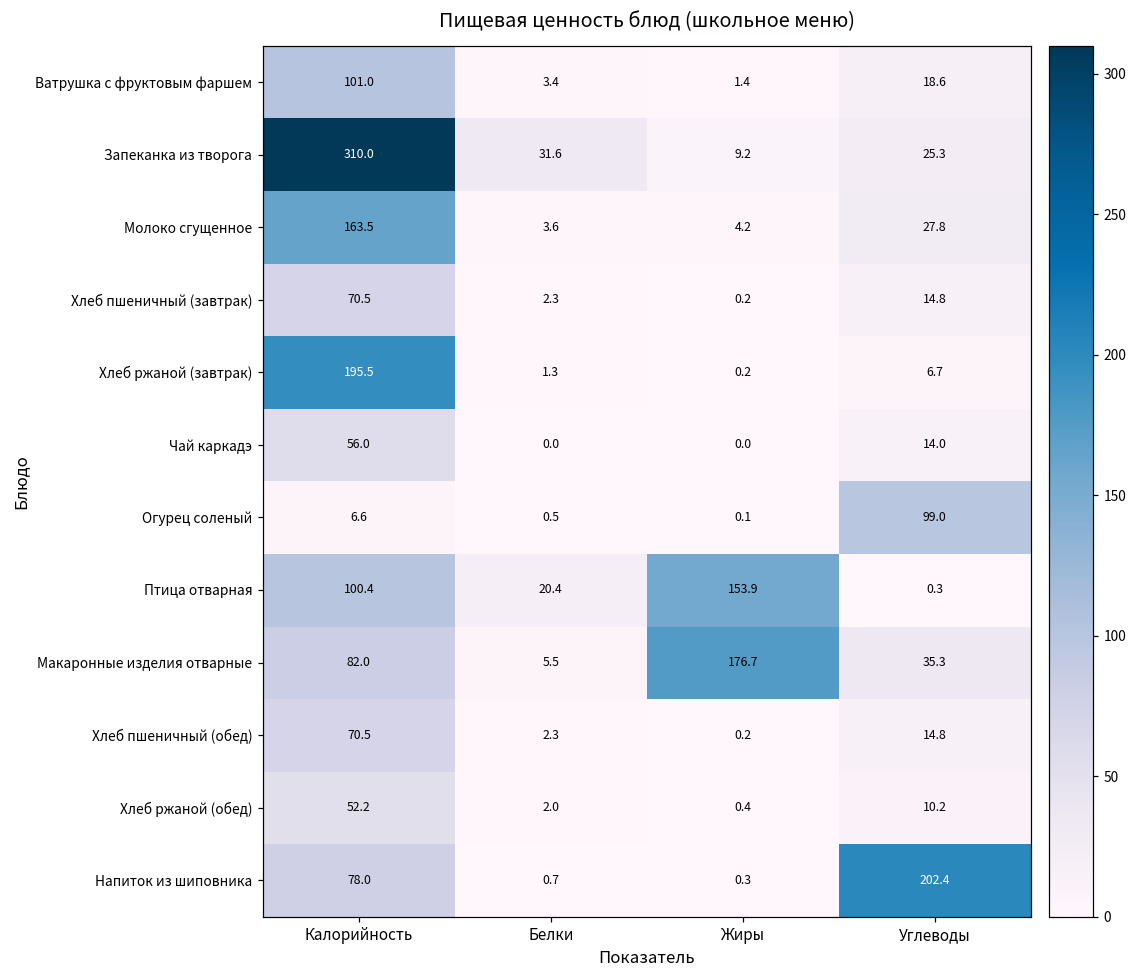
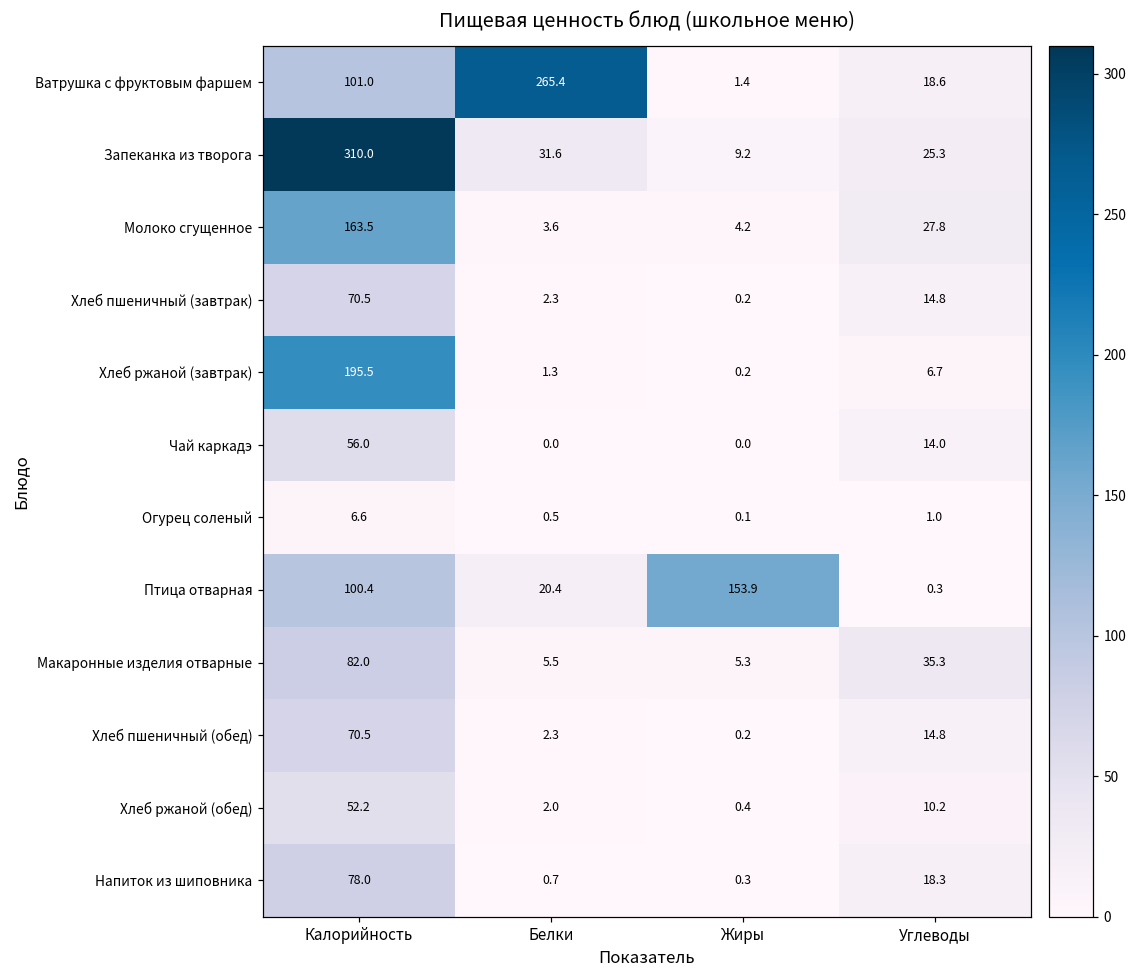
Ватрушка с фруктовым фаршем, Белки: 3.4 -> 265.4
Огурец соленый, Углеводы: 99.0 -> 1.0
Макаронные изделия отварные, Жиры: 176.7 -> 5.3
Напиток из шиповника, Углеводы: 202.4 -> 18.3
